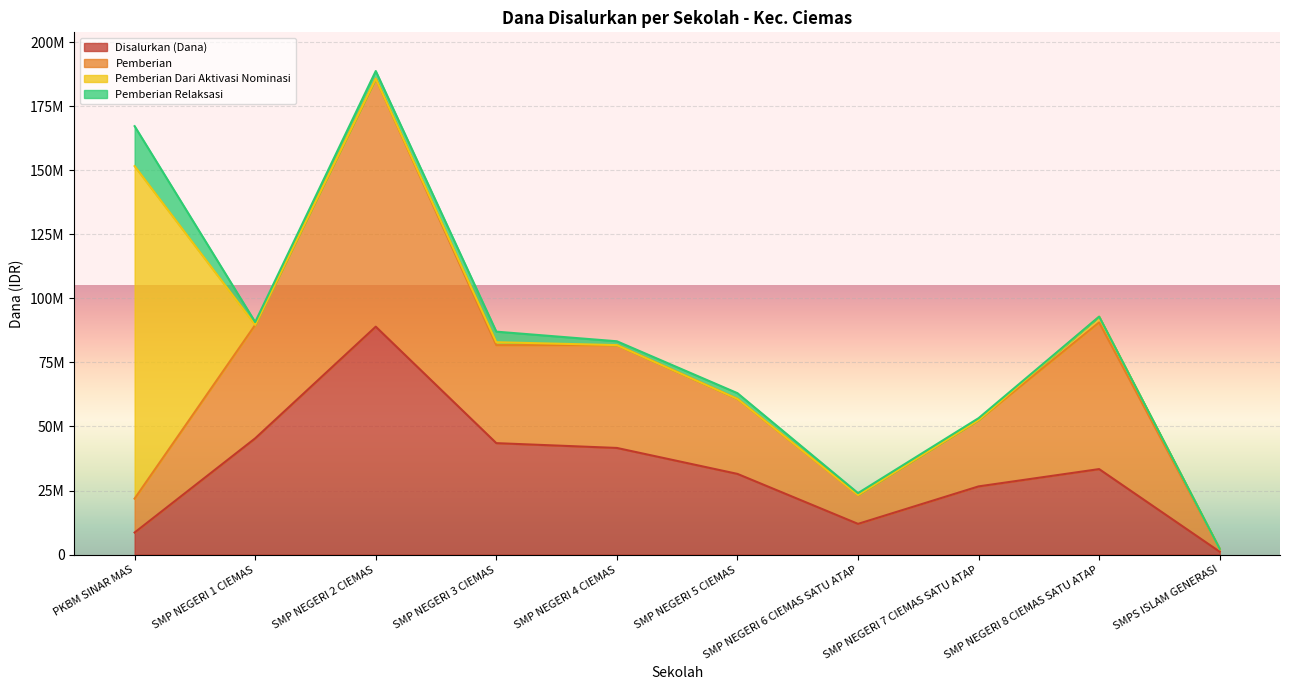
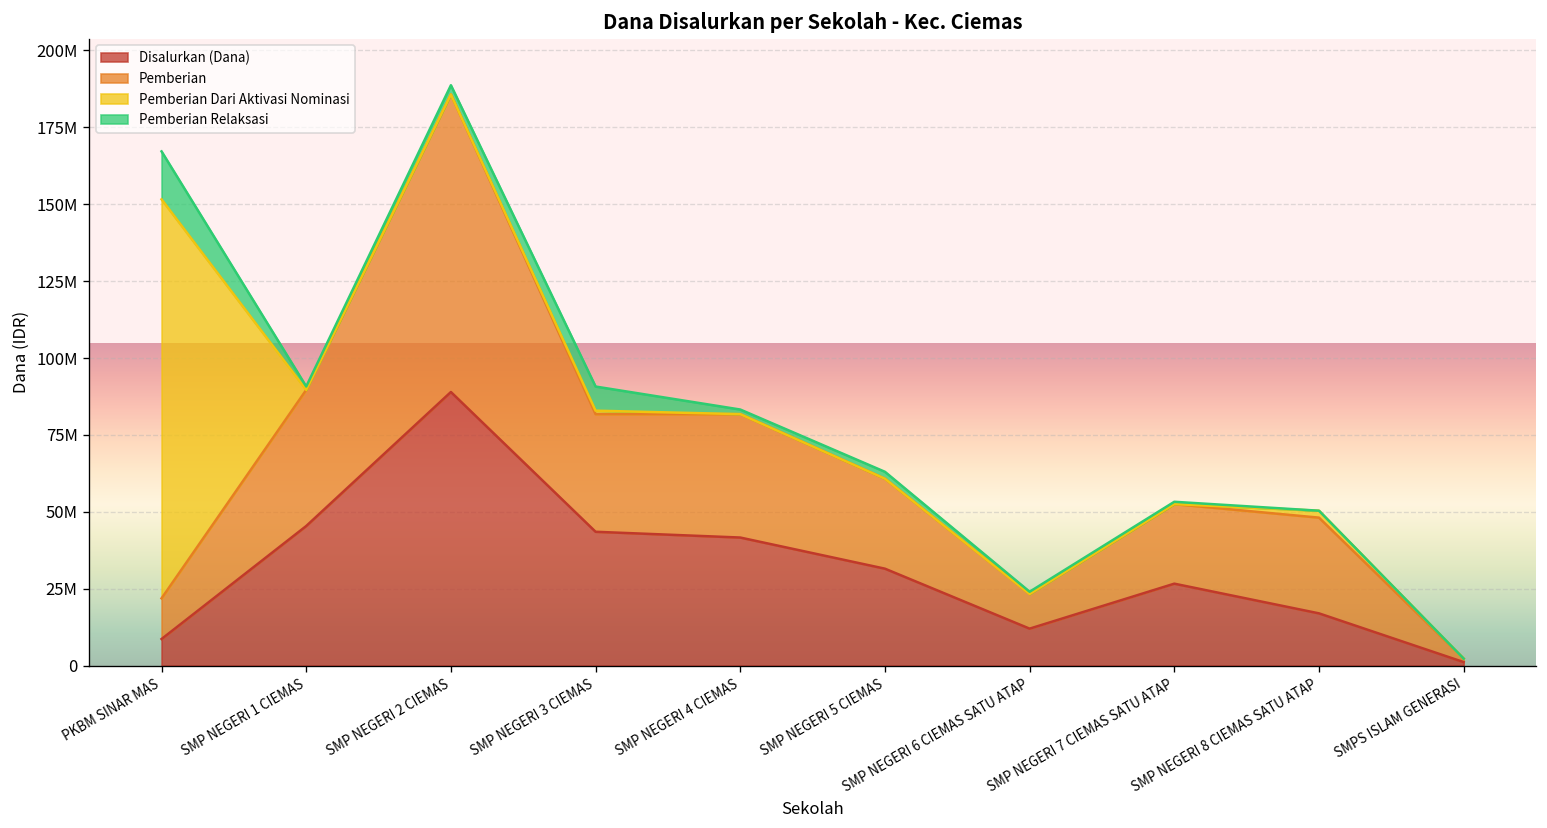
Pemberian Relaksasi, SMP NEGERI 3 CIEMAS: 4000000 -> 8000000
Disalurkan (Dana), SMP NEGERI 8 CIEMAS SATU ATAP: 33000000 -> 17000000
Pemberian, SMP NEGERI 8 CIEMAS SATU ATAP: 57000000 -> 31000000
